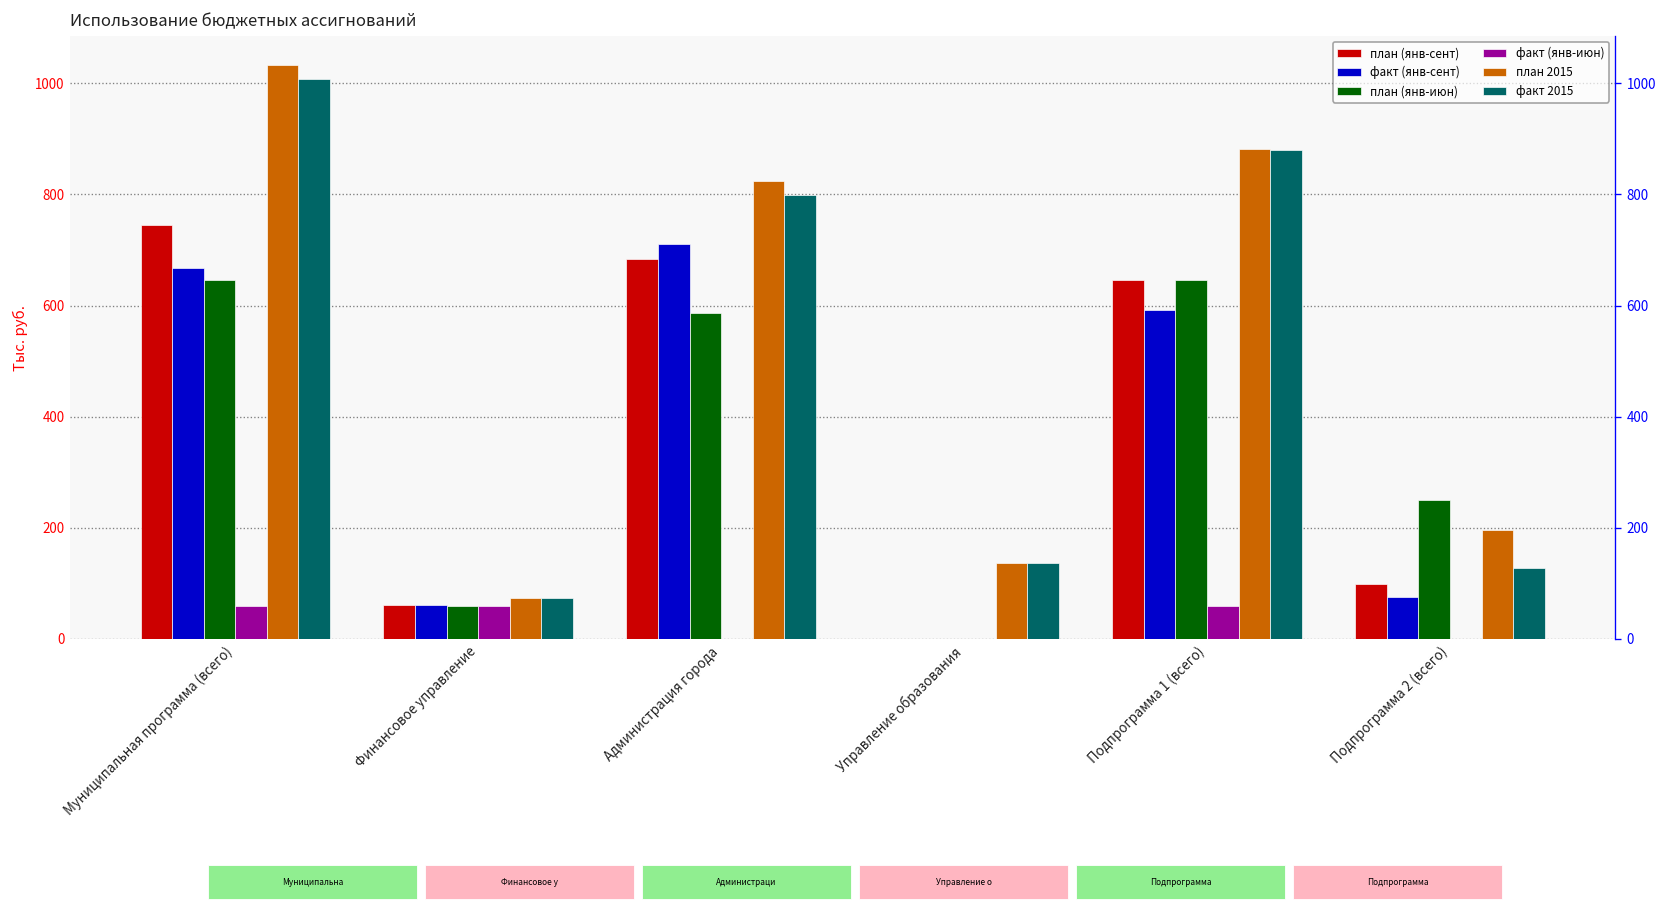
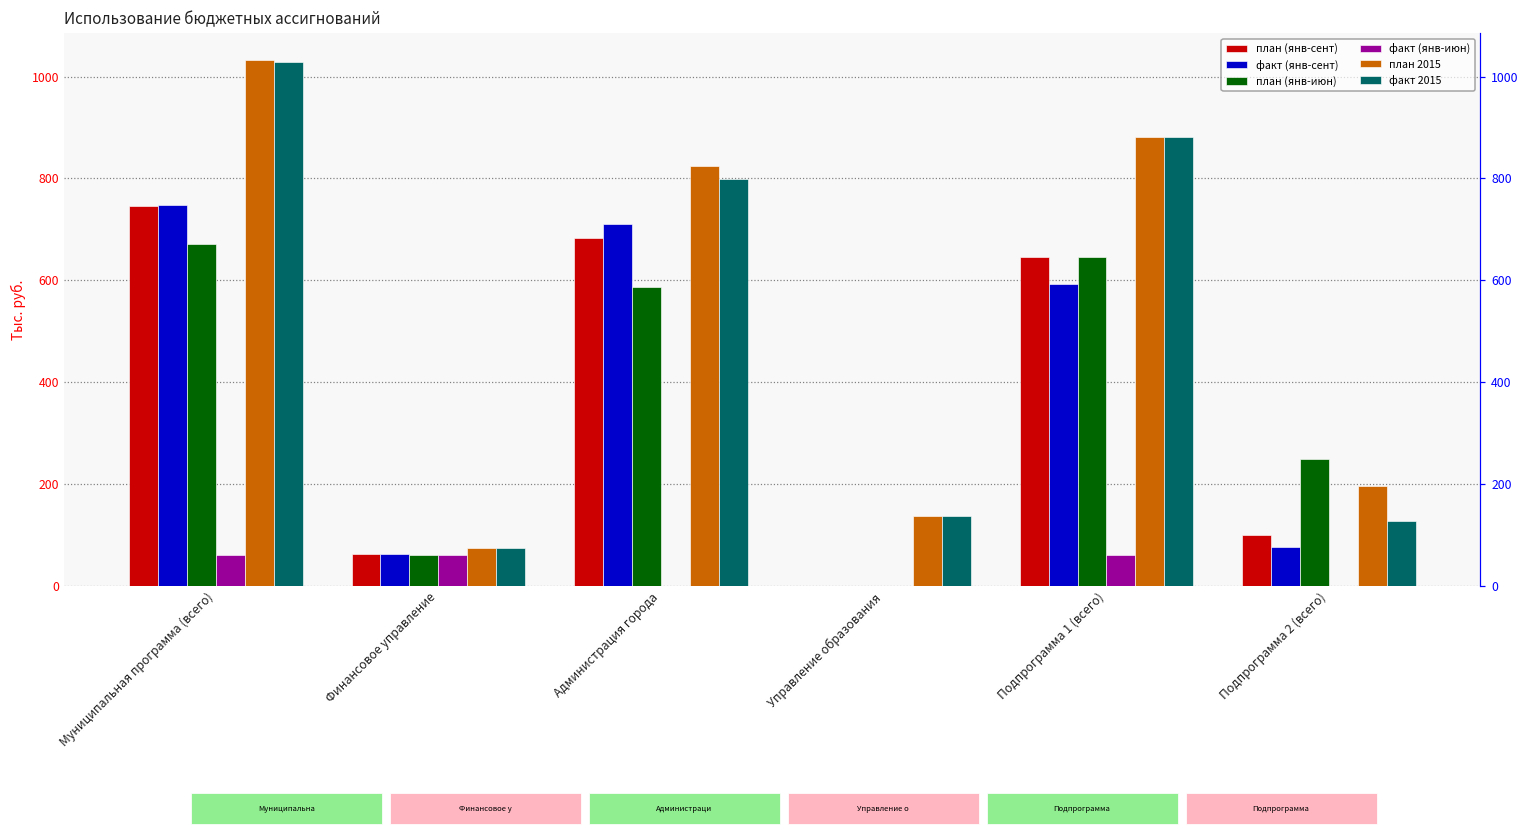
факт (янв-сент), Муниципальная программа (всего): 670 -> 750
план (янв-июн), Муниципальная программа (всего): 650 -> 670
факт 2015, Муниципальная программа (всего): 1010 -> 1030
